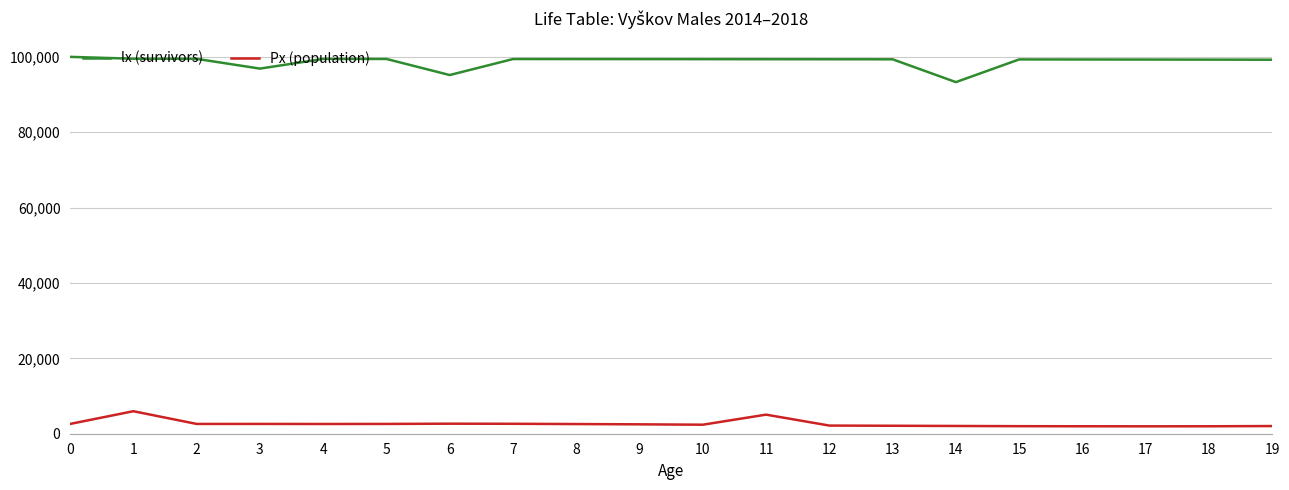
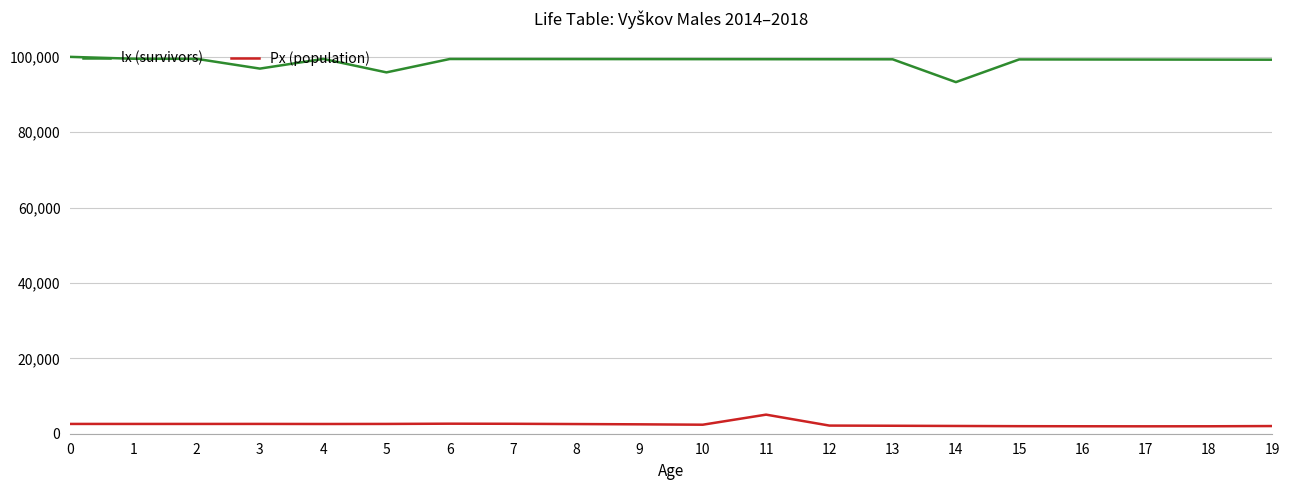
Px (population), 1: 6,000 -> 3,000
lx (survivors), 5: 99,000 -> 96,000
lx (survivors), 6: 95,000 -> 99,000
